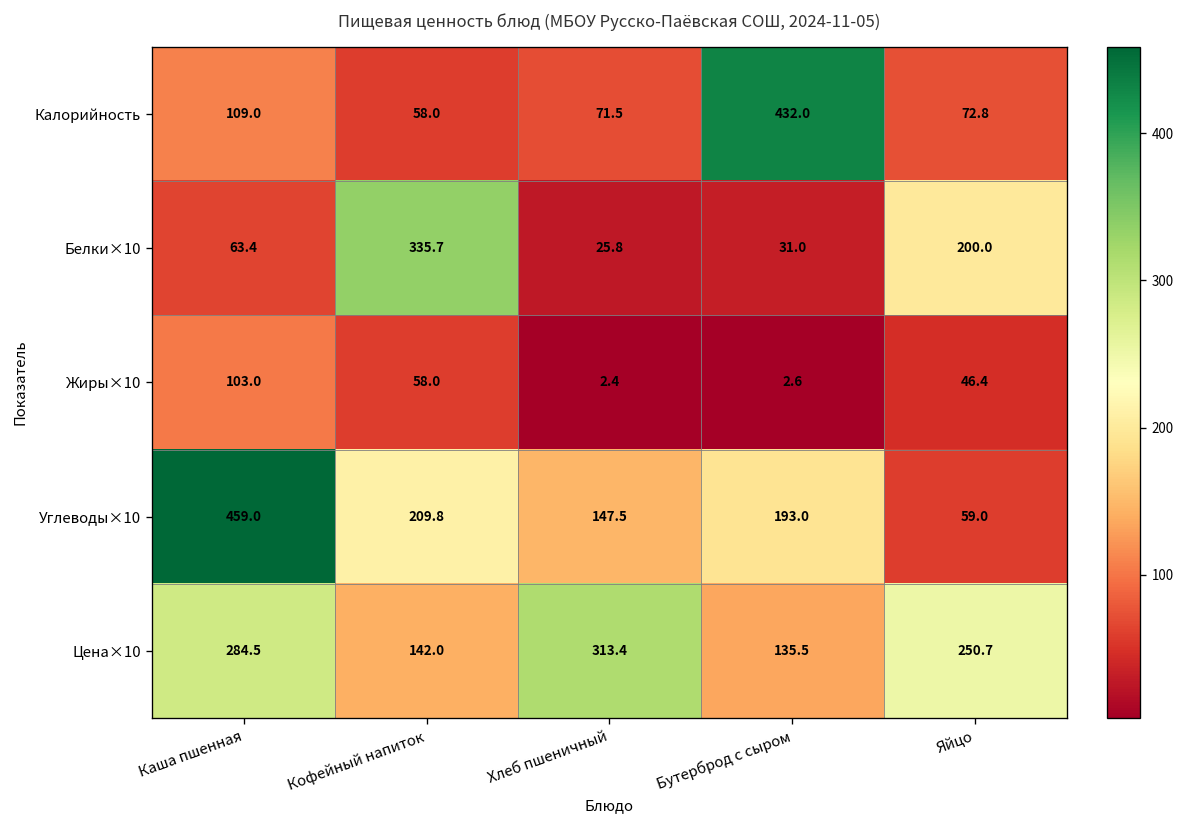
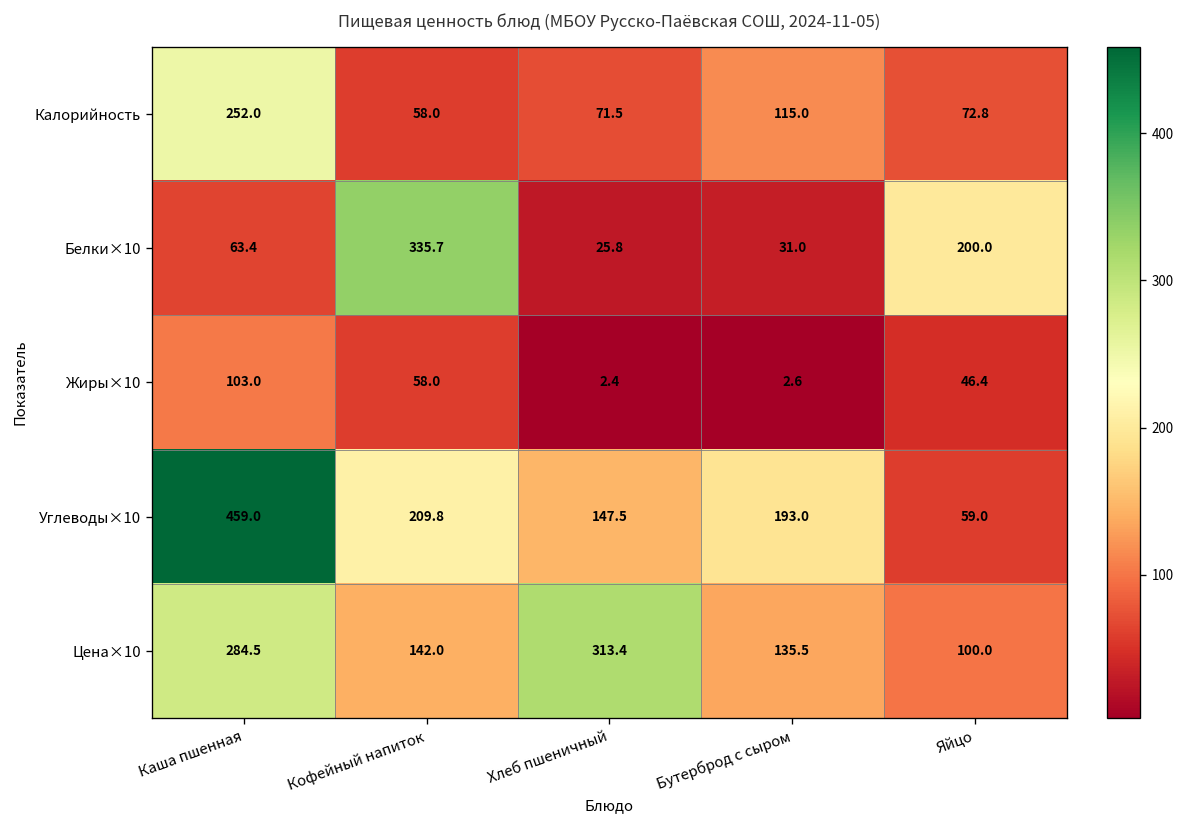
Калорийность, Каша пшенная: 109.0 -> 252.0
Калорийность, Бутерброд с сыром: 432.0 -> 115.0
Цена×10, Яйцо: 250.7 -> 100.0
